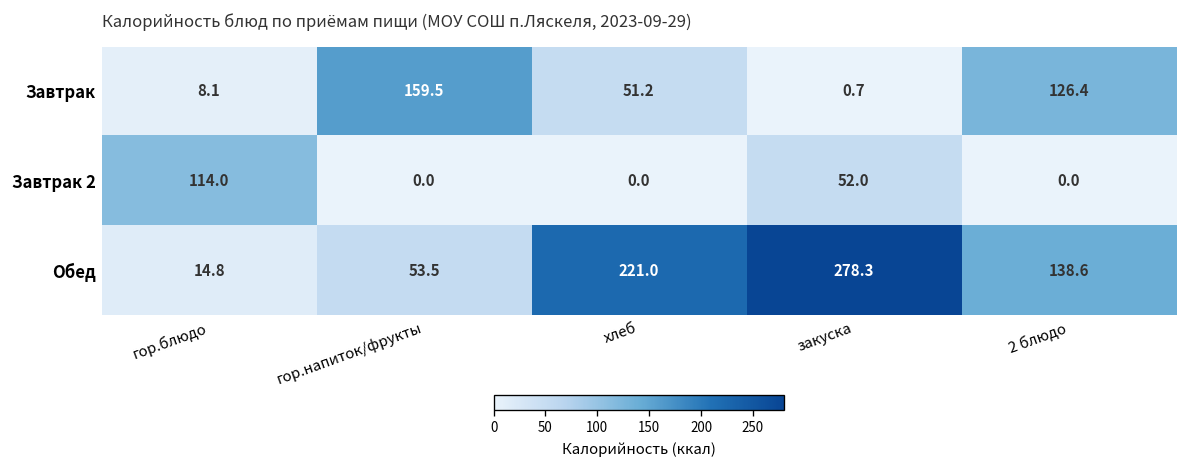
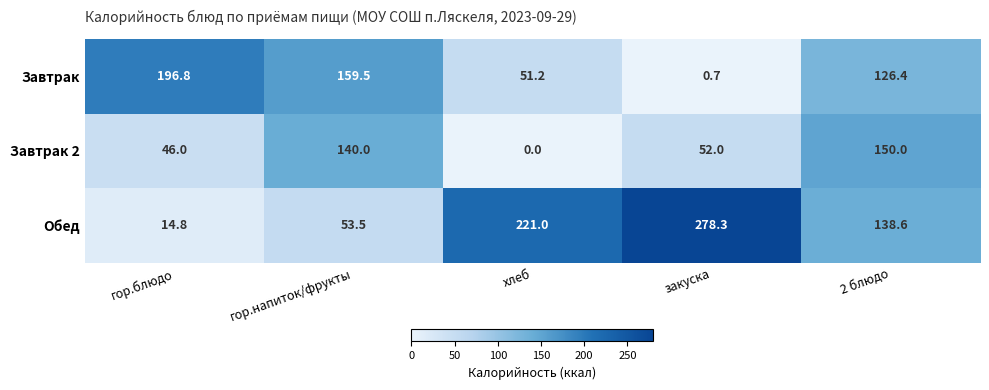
Завтрак, гор.блюдо: 8.1 -> 196.8
Завтрак 2, гор.блюдо: 114.0 -> 46.0
Завтрак 2, гор.напиток/фрукты: 0.0 -> 140.0
Завтрак 2, 2 блюдо: 0.0 -> 150.0
